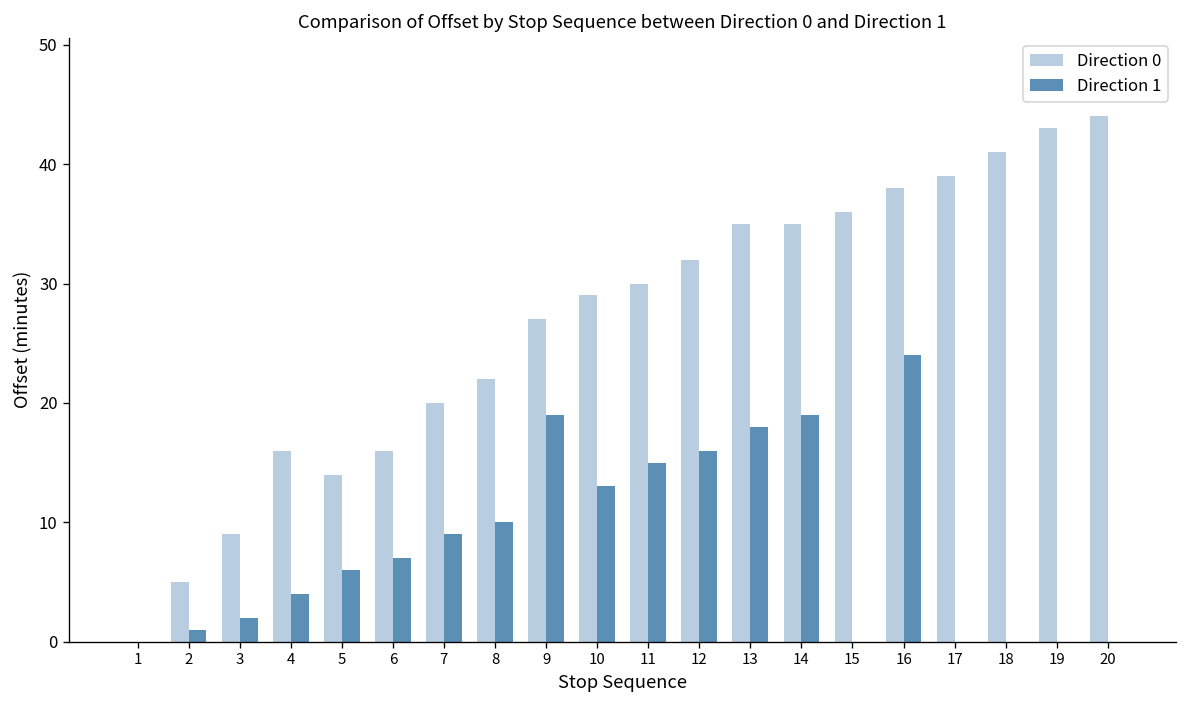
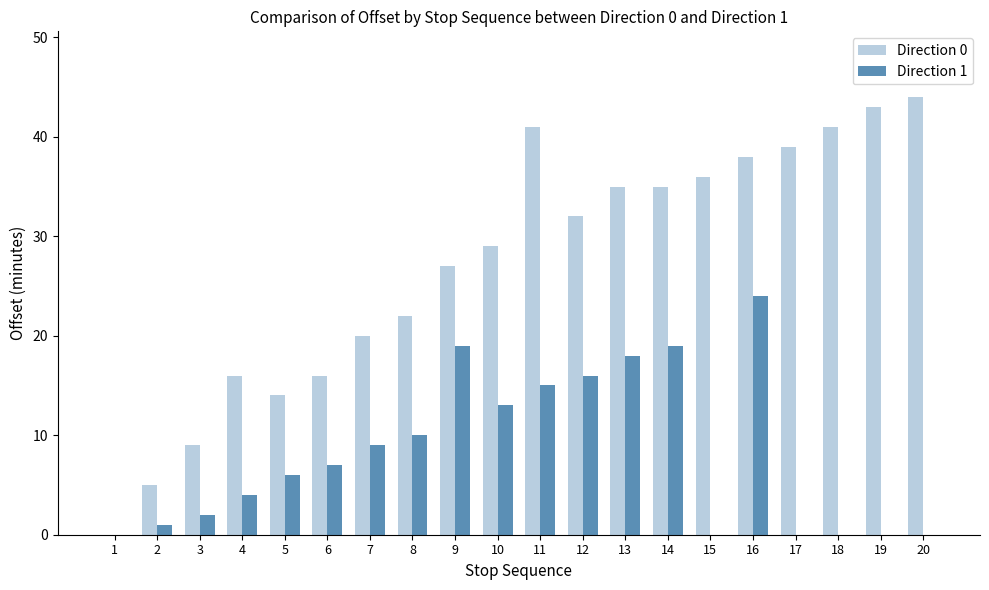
Direction 0, 11: 30 -> 41
